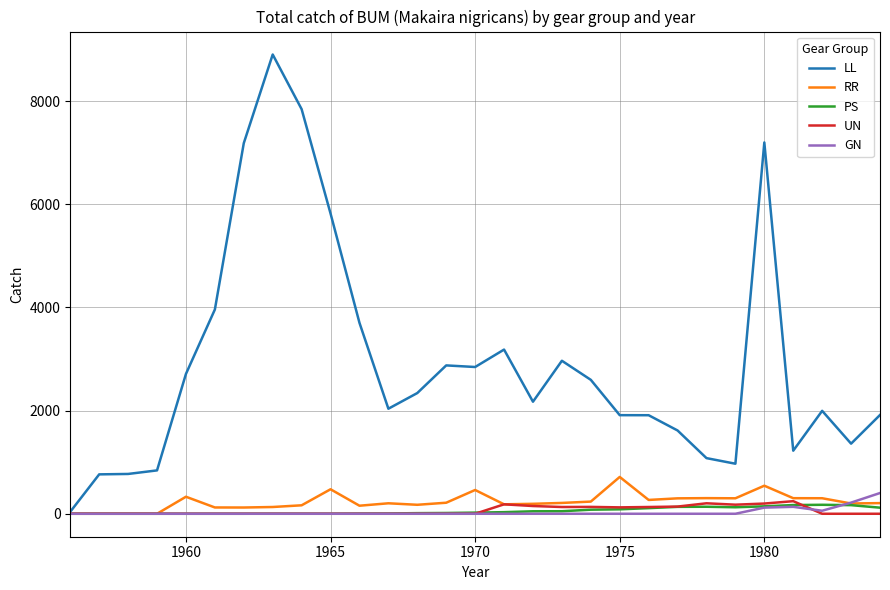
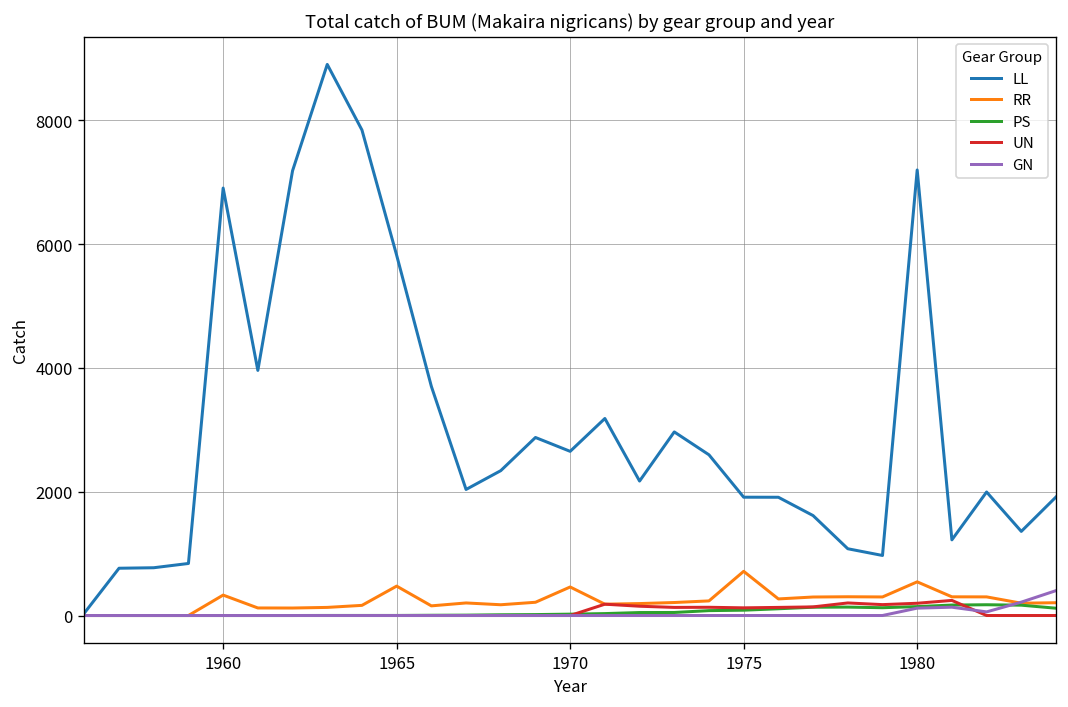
LL, 1960: 2700 -> 6900
LL, 1970: 2800 -> 2700
